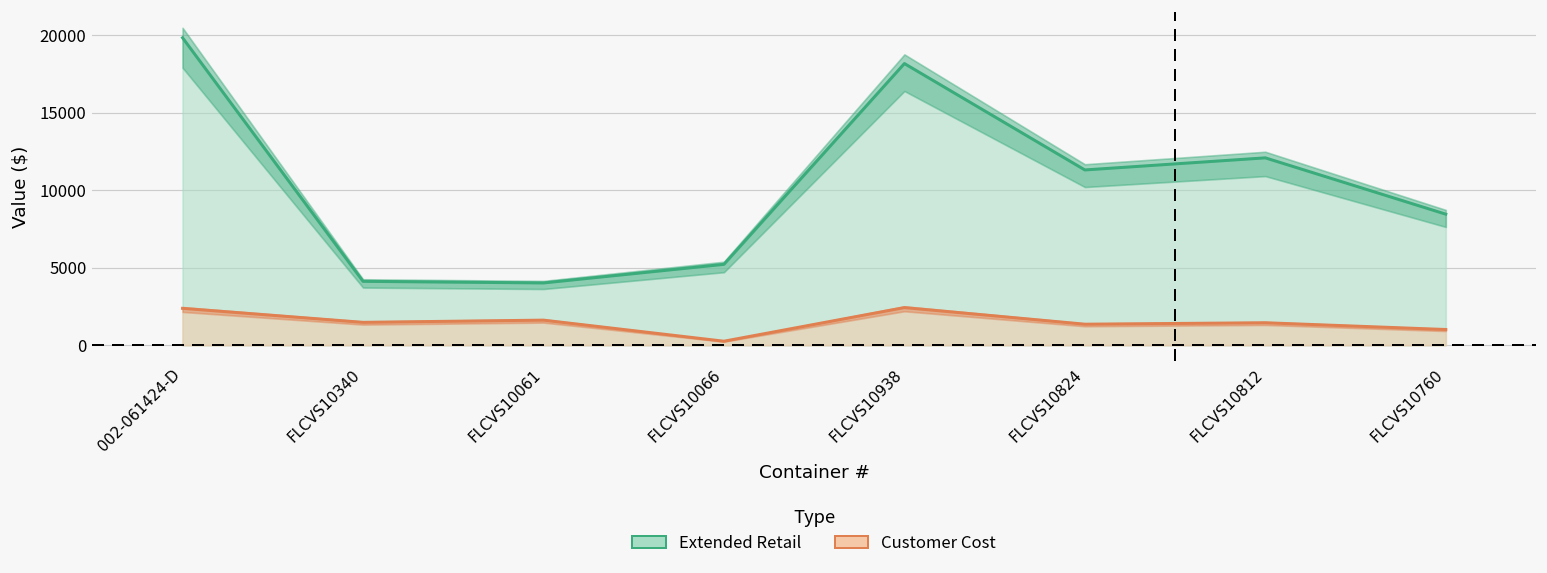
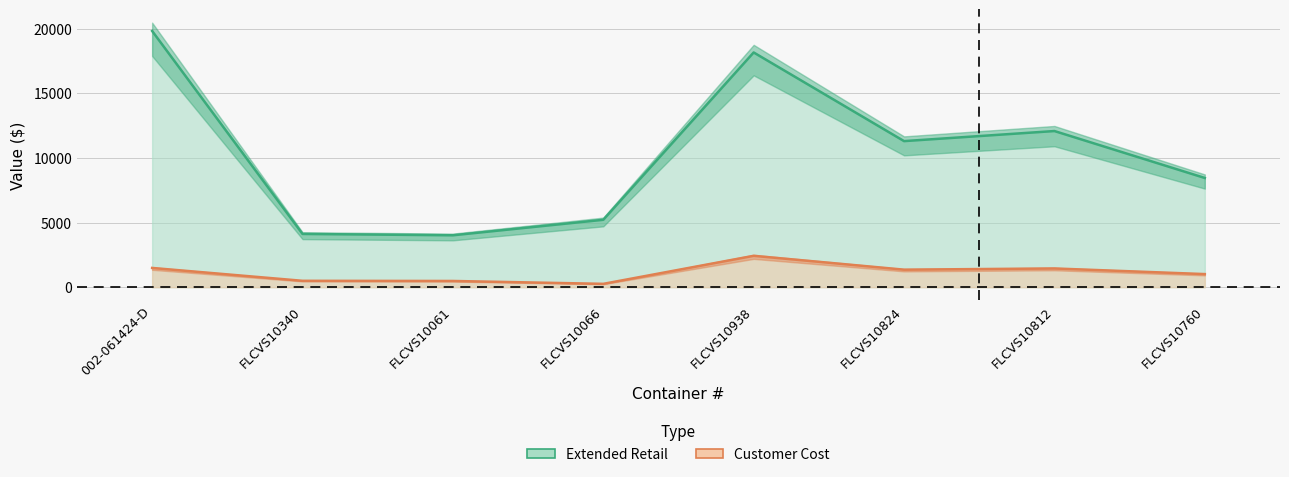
Customer Cost, 002-061424-D: 2400 -> 1500
Customer Cost, FLCVS10340: 1500 -> 500
Customer Cost, FLCVS10061: 1600 -> 500
